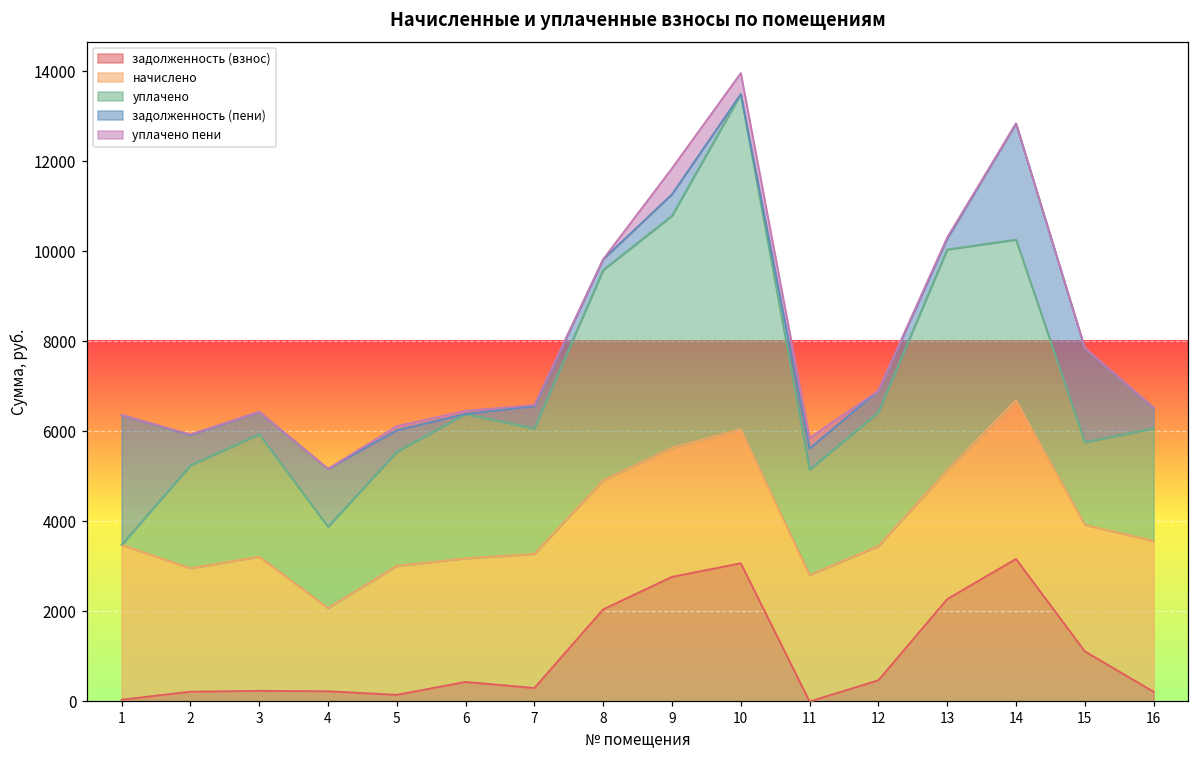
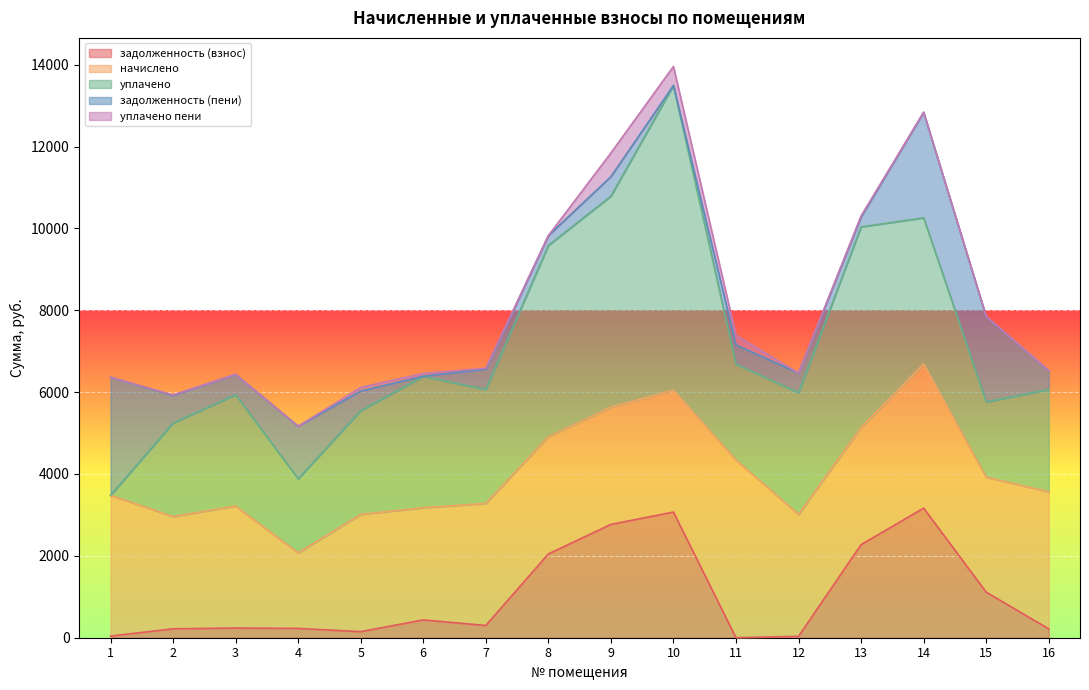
начислено, 11: 2800 -> 4300
задолженность (взнос), 12: 500 -> 0
